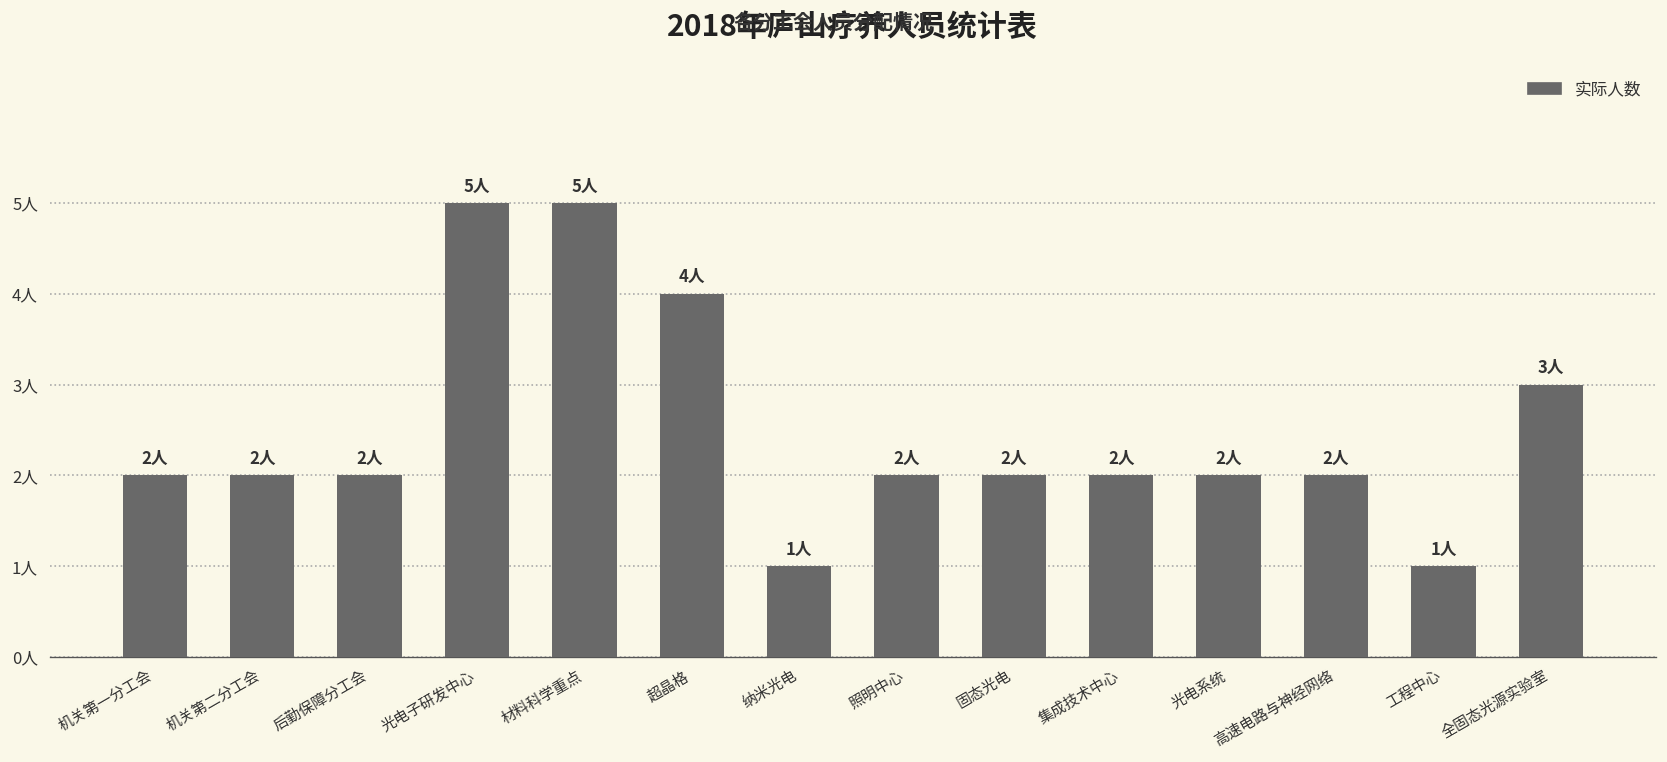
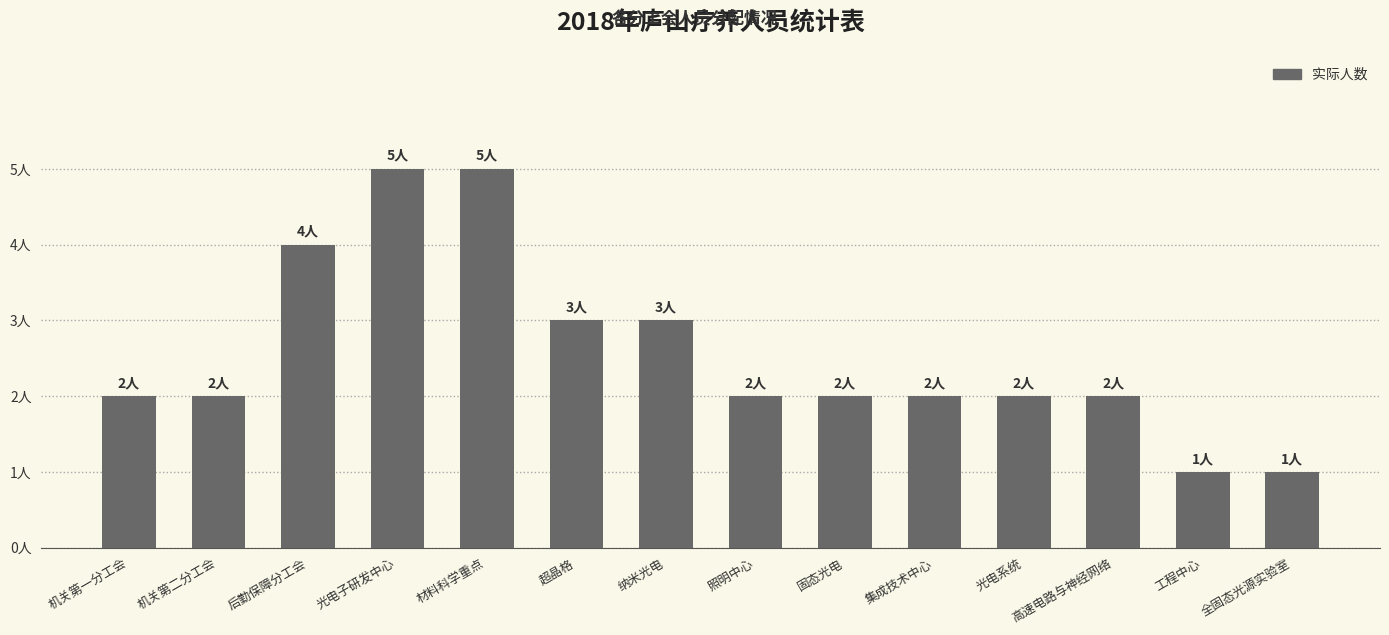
后勤保障分工会: 2人 -> 4人
超晶格: 4人 -> 3人
纳米光电: 1人 -> 3人
全固态光源实验室: 3人 -> 1人
